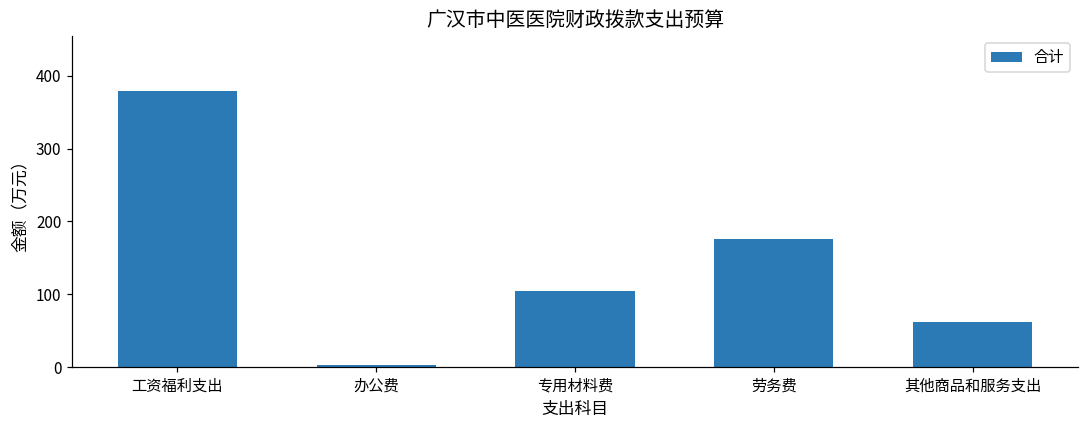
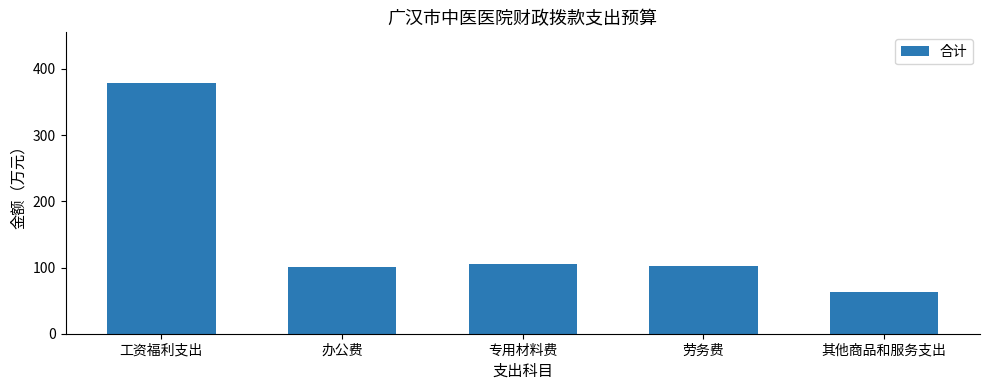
办公费: 0 -> 100
劳务费: 180 -> 100
